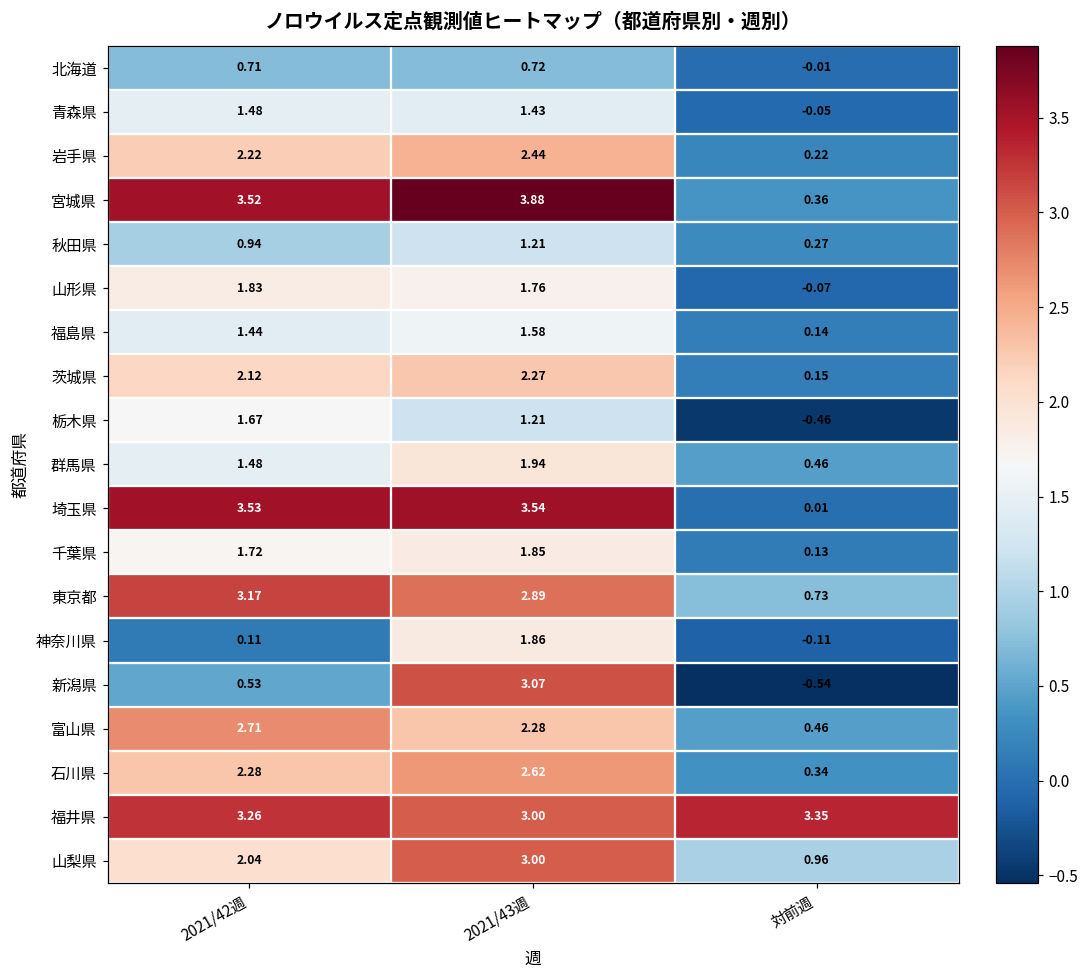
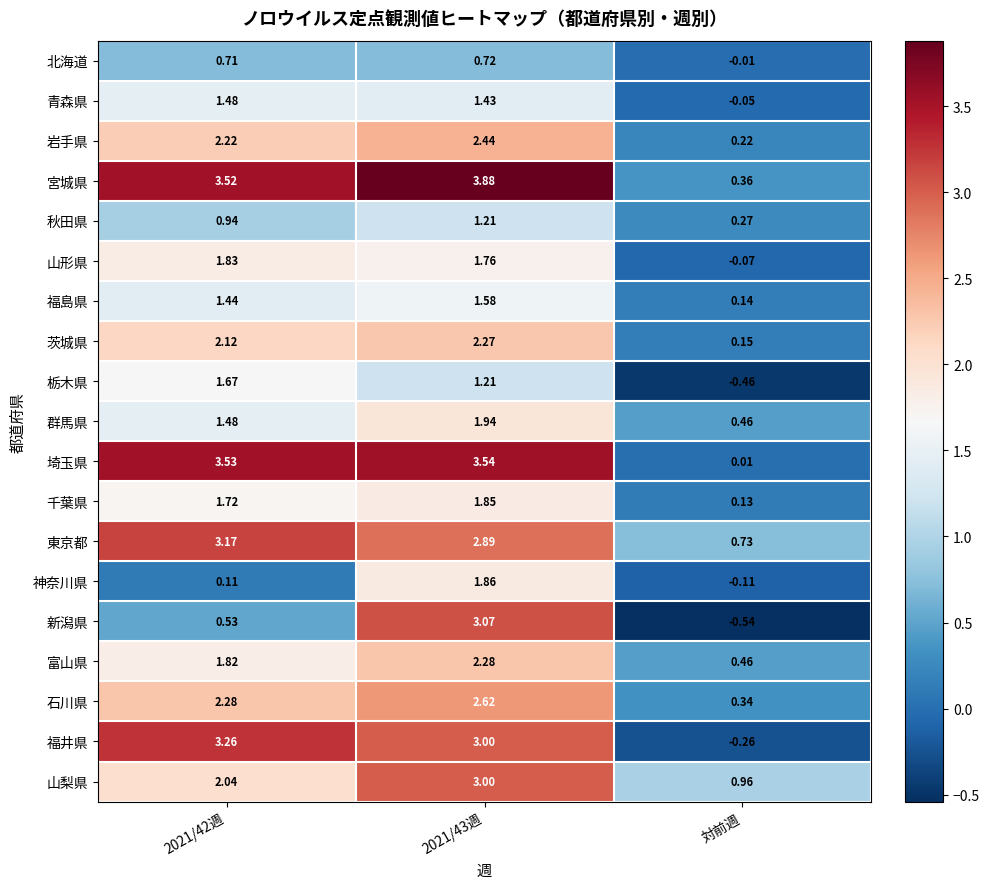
富山県, 2021/42週: 2.71 -> 1.82
福井県, 対前週: 3.35 -> -0.26
